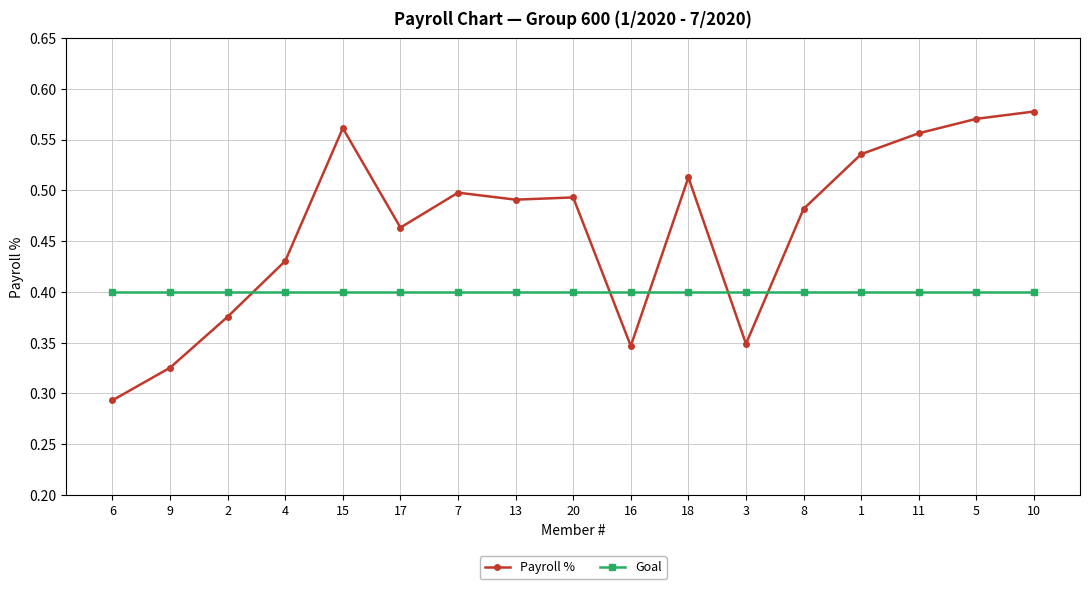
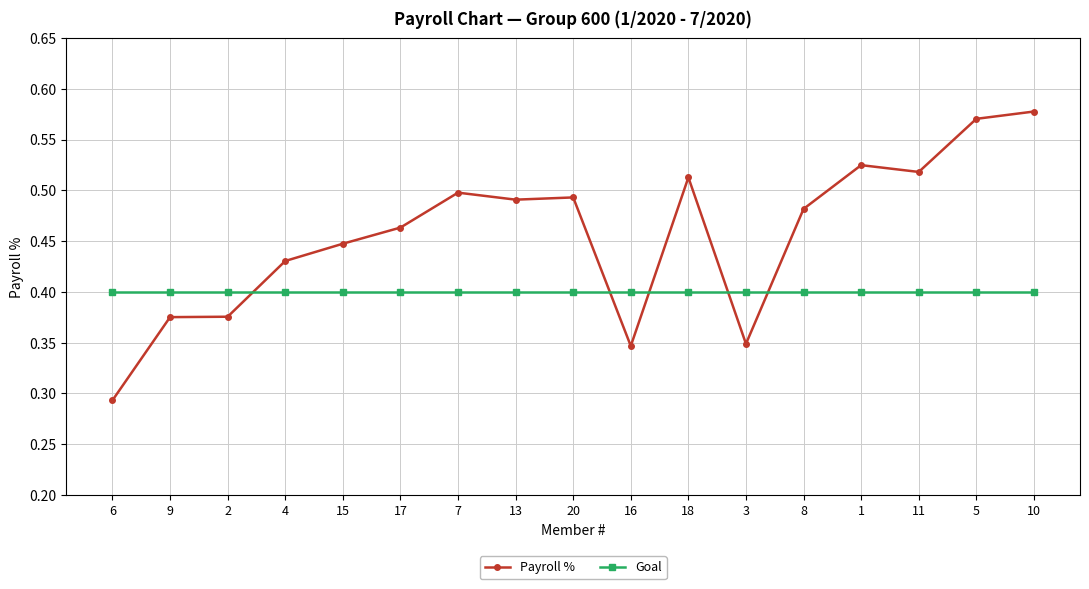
Payroll %, 9: 0.325 -> 0.375
Payroll %, 15: 0.561 -> 0.447
Payroll %, 1: 0.536 -> 0.525
Payroll %, 11: 0.556 -> 0.518
